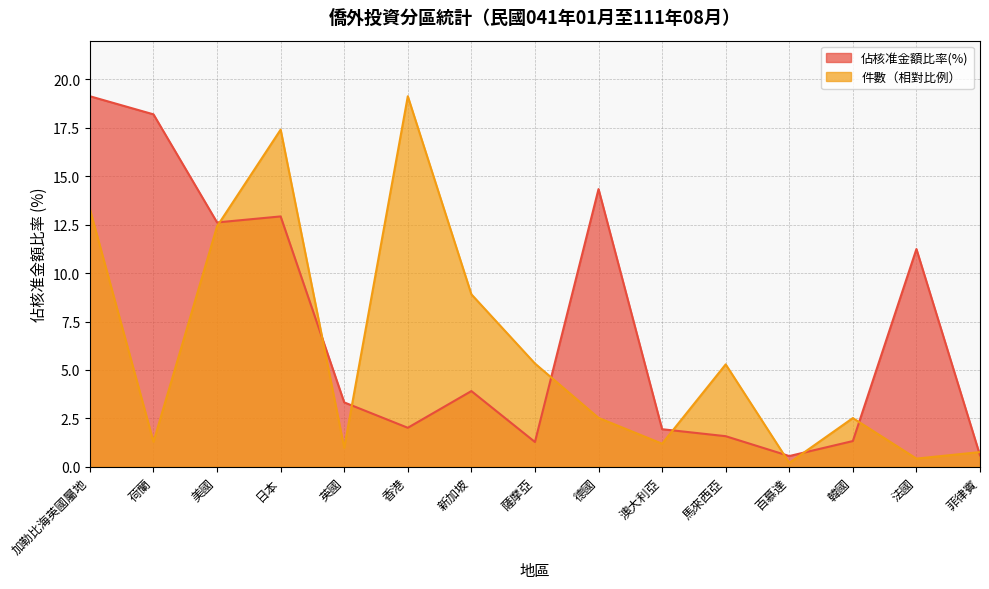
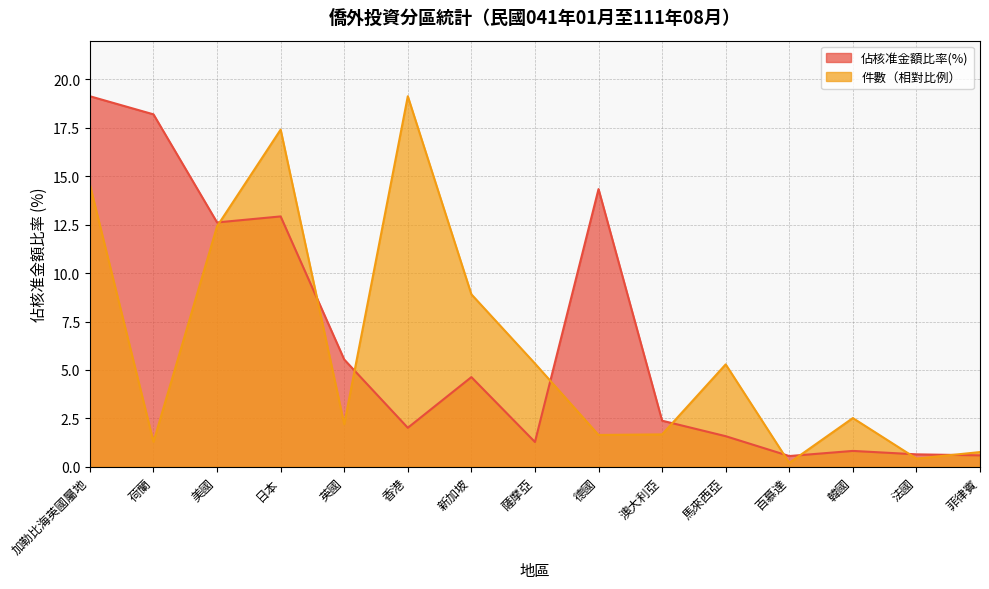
件數（相對比例）, 加勒比海英國屬地: 13.3 -> 14.6
佔核准金額比率(%), 英國: 3.3 -> 5.5
件數（相對比例）, 英國: 1.0 -> 2.2
佔核准金額比率(%), 新加坡: 3.9 -> 4.6
件數（相對比例）, 德國: 2.5 -> 1.6
佔核准金額比率(%), 澳大利亞: 1.9 -> 2.4
件數（相對比例）, 澳大利亞: 1.2 -> 1.7
佔核准金額比率(%), 韓國: 1.3 -> 0.8
佔核准金額比率(%), 法國: 11.2 -> 0.6
